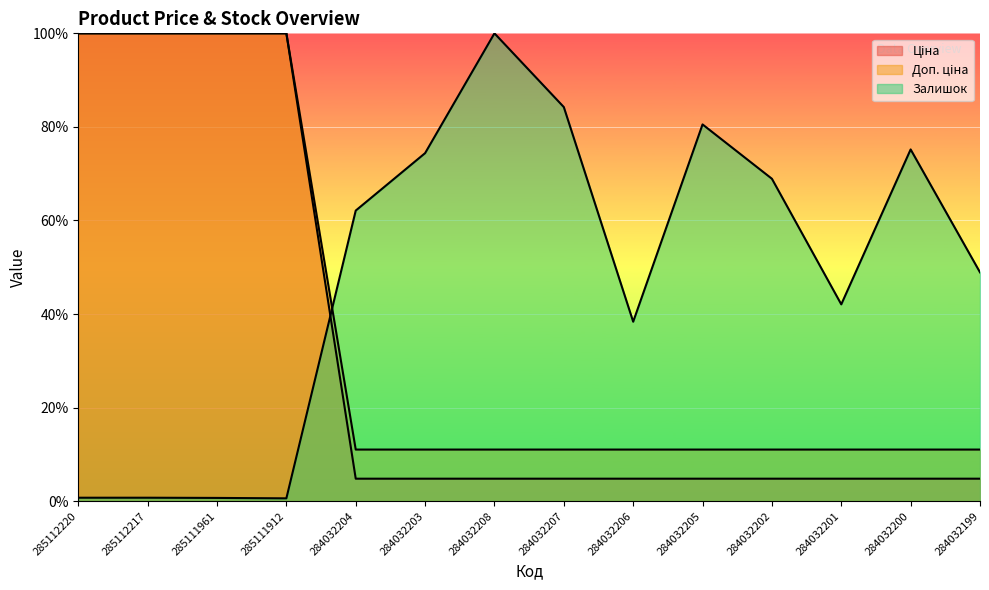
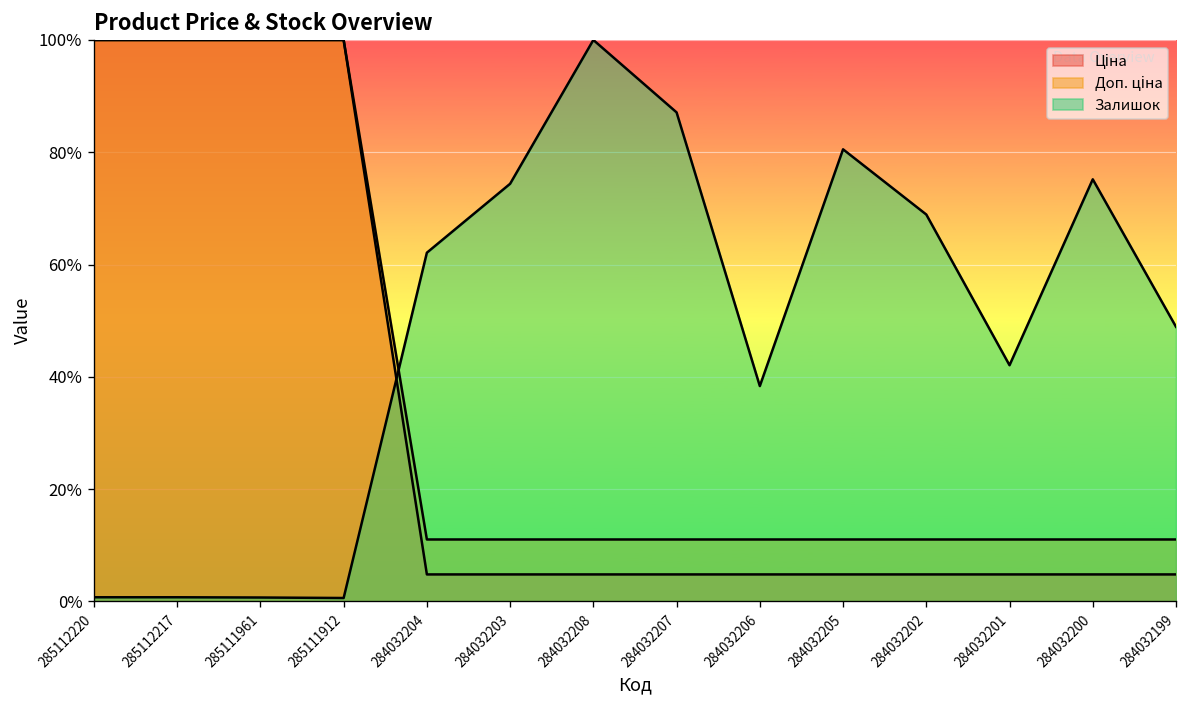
Залишок, 284032207: 84% -> 87%
